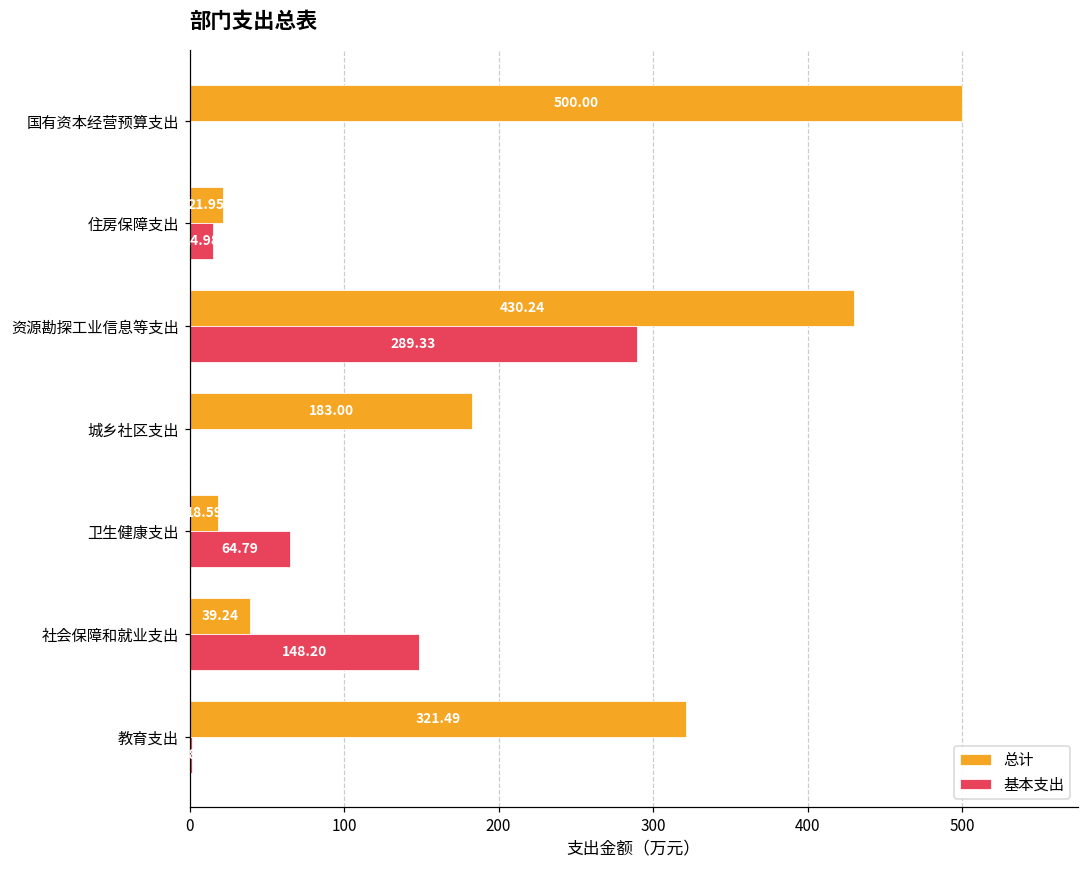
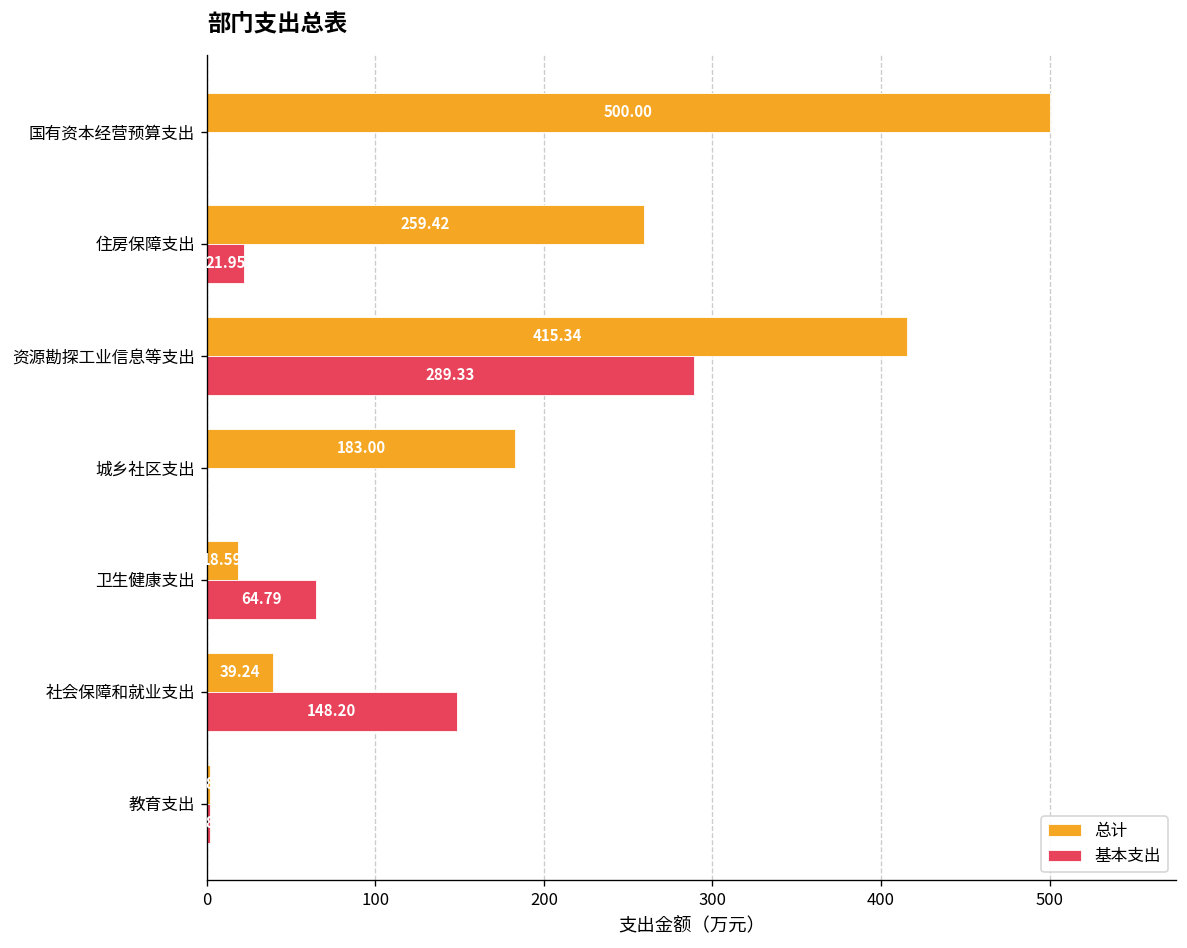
总计, 住房保障支出: 21.95 -> 259.42
基本支出, 住房保障支出: 14.98 -> 21.95
总计, 资源勘探工业信息等支出: 430.24 -> 415.34
总计, 教育支出: 321 -> 2
